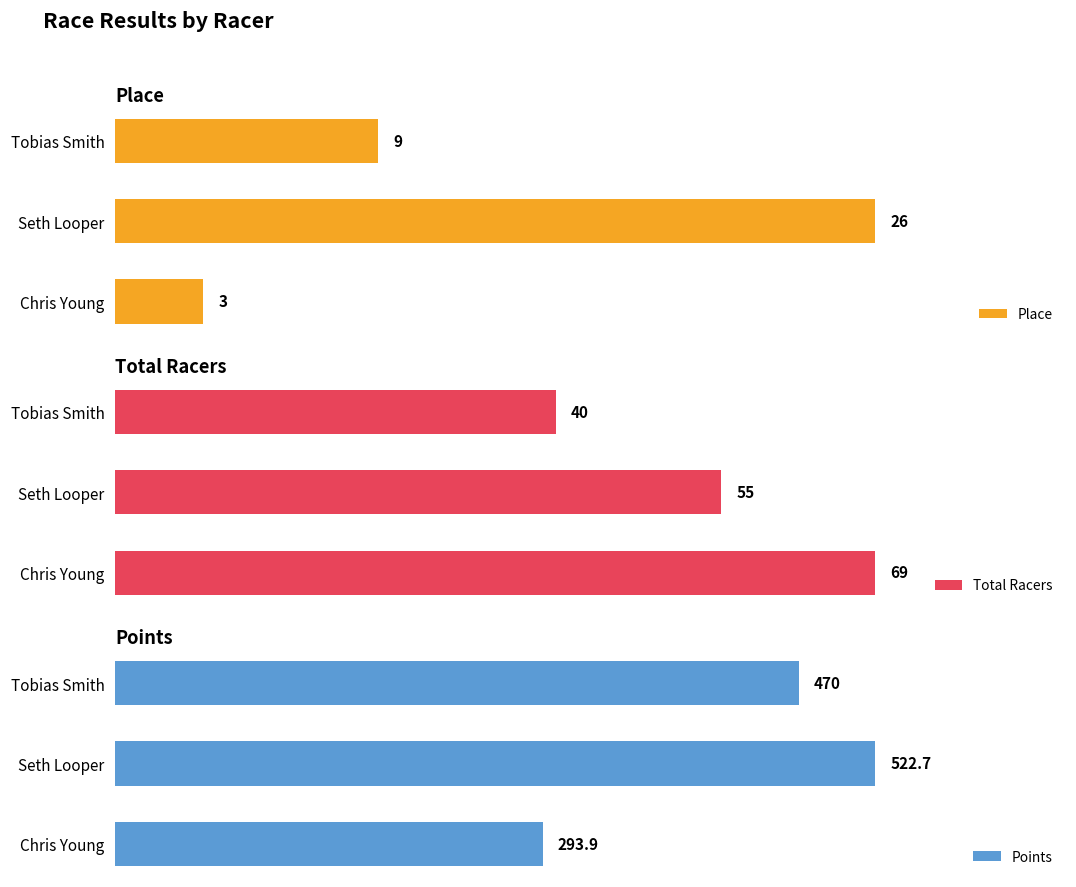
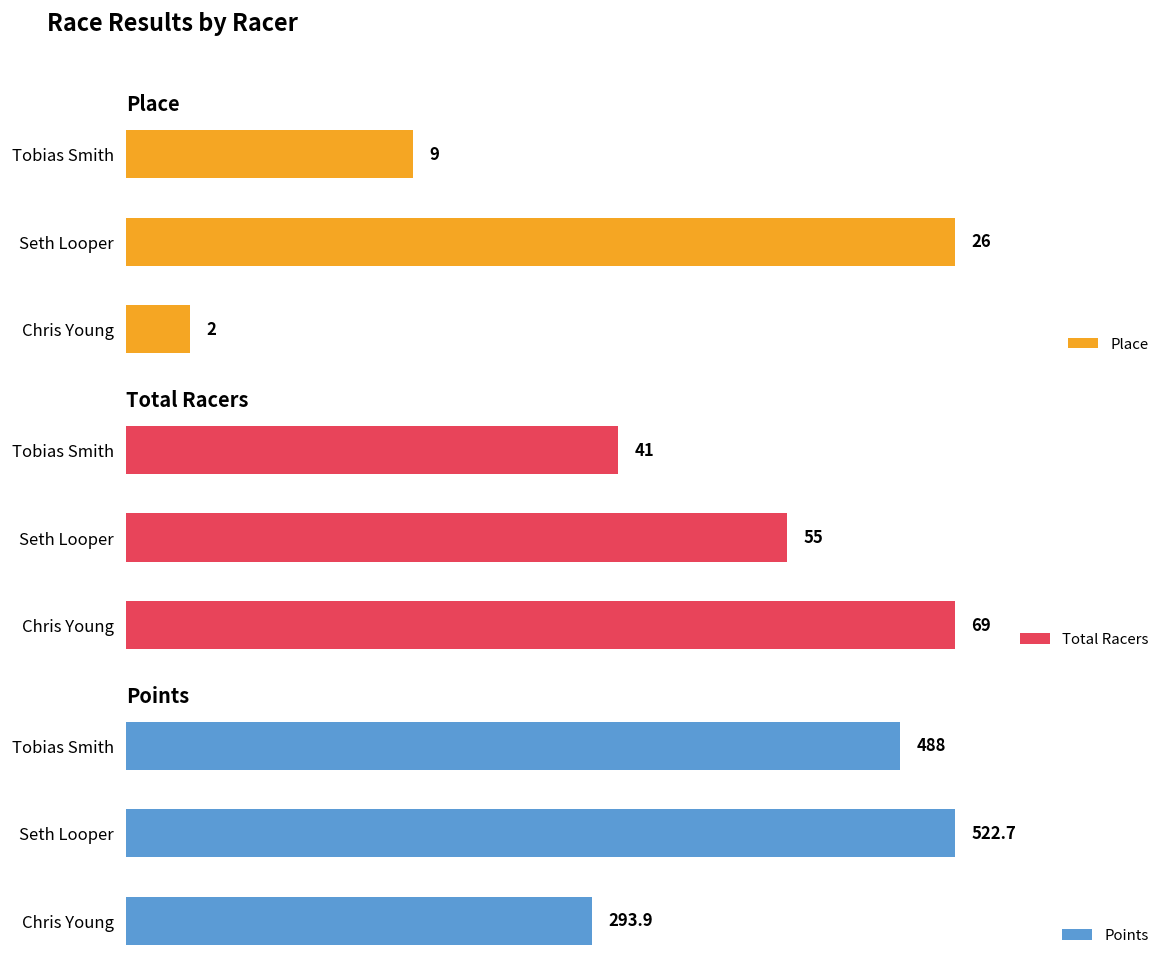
Place, Chris Young: 3 -> 2
Total Racers, Tobias Smith: 40 -> 41
Points, Tobias Smith: 470 -> 488
